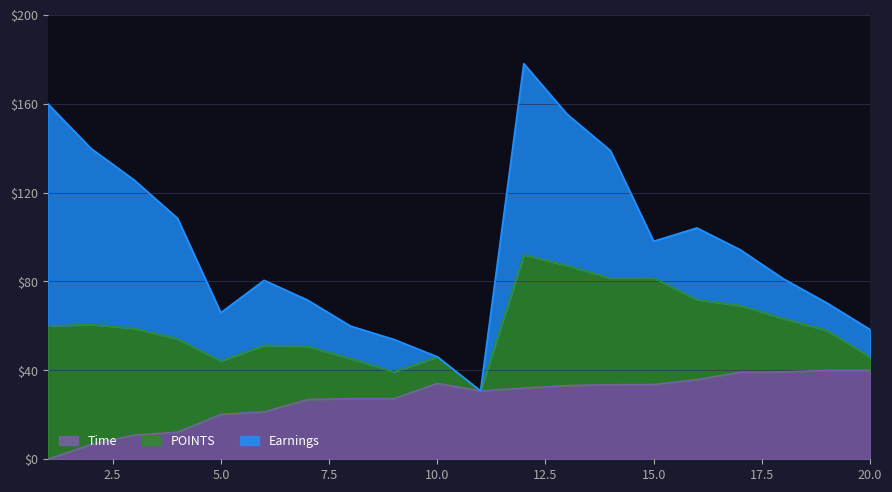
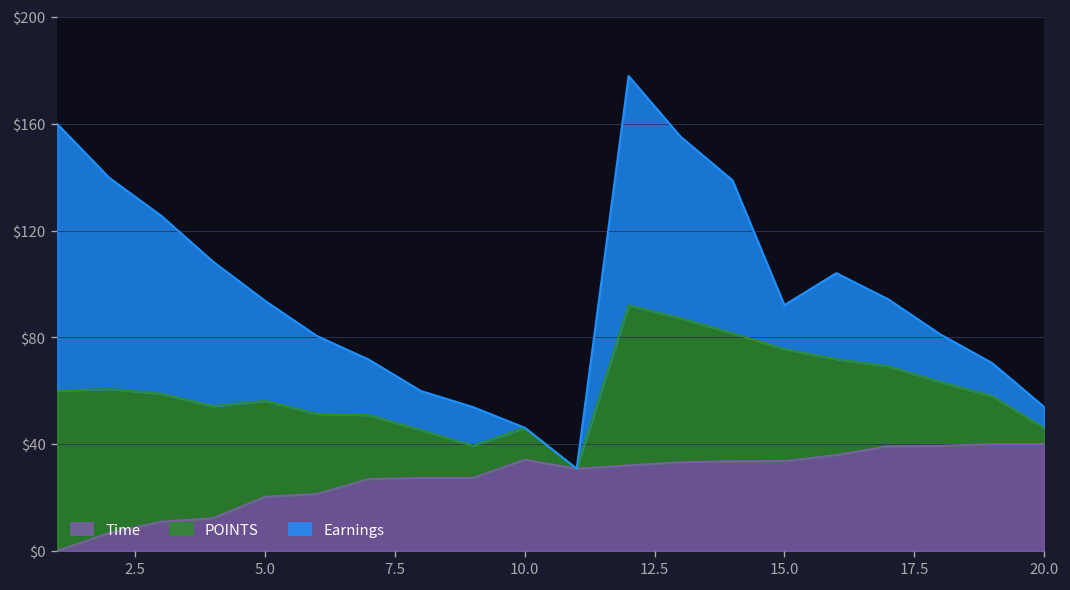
POINTS, 5.0: $24 -> $36
Earnings, 5.0: $22 -> $38
POINTS, 15.0: $48 -> $42
Earnings, 20.0: $12 -> $8
